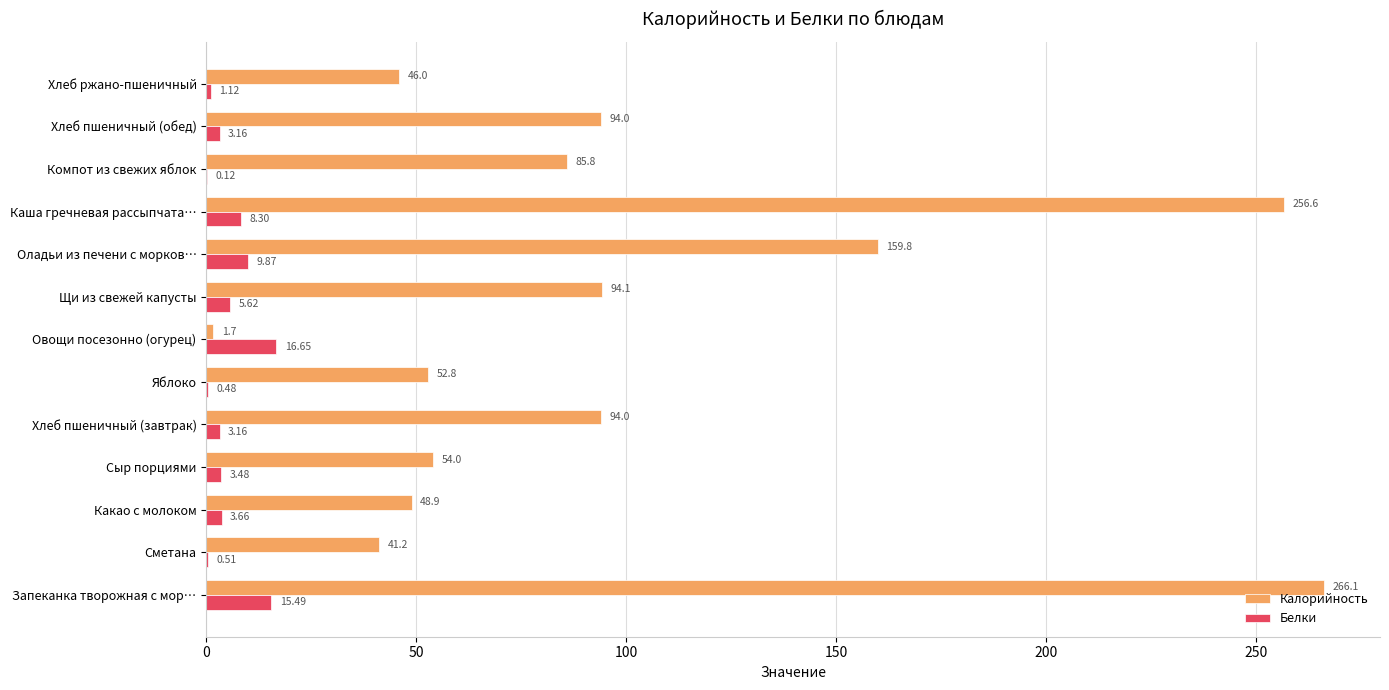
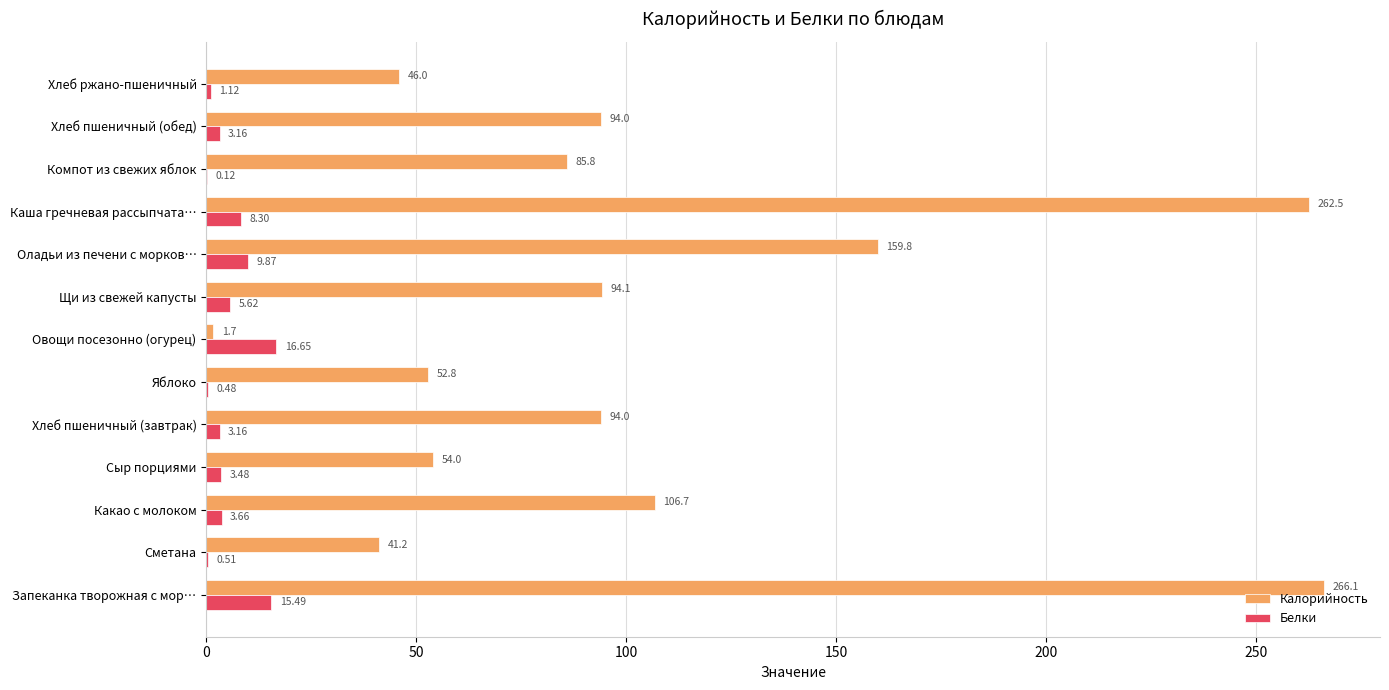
Калорийность, Каша гречневая рассыпчата…: 256.6 -> 262.5
Калорийность, Какао с молоком: 48.9 -> 106.7
